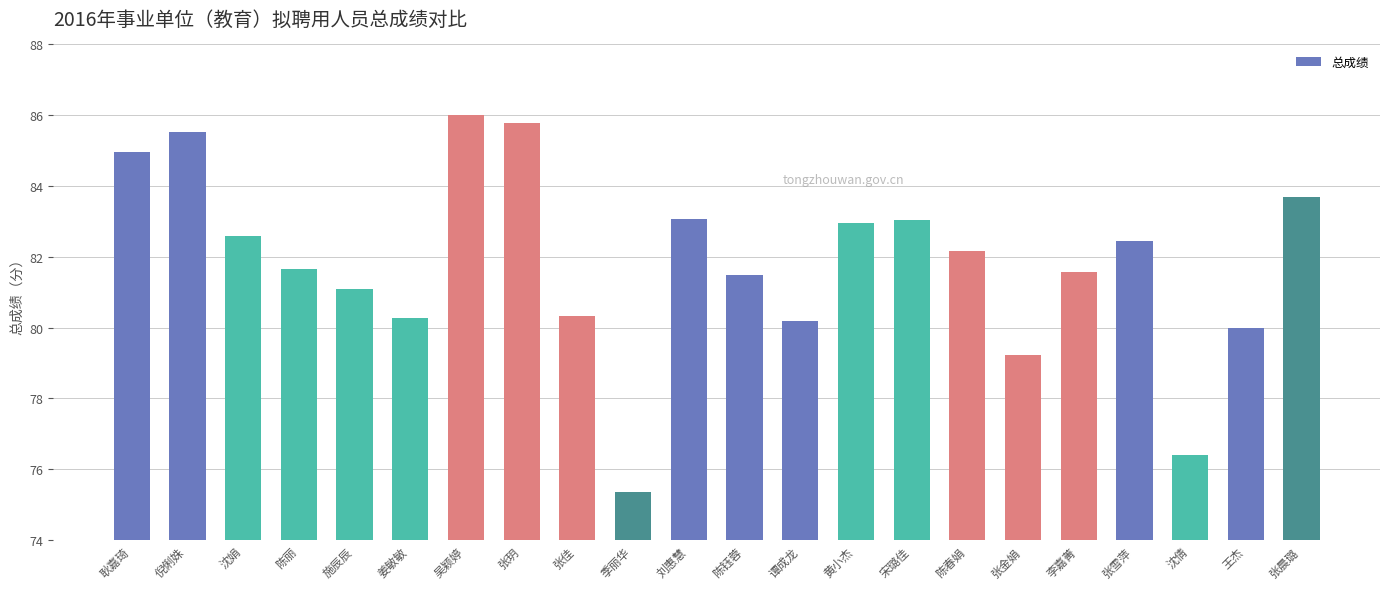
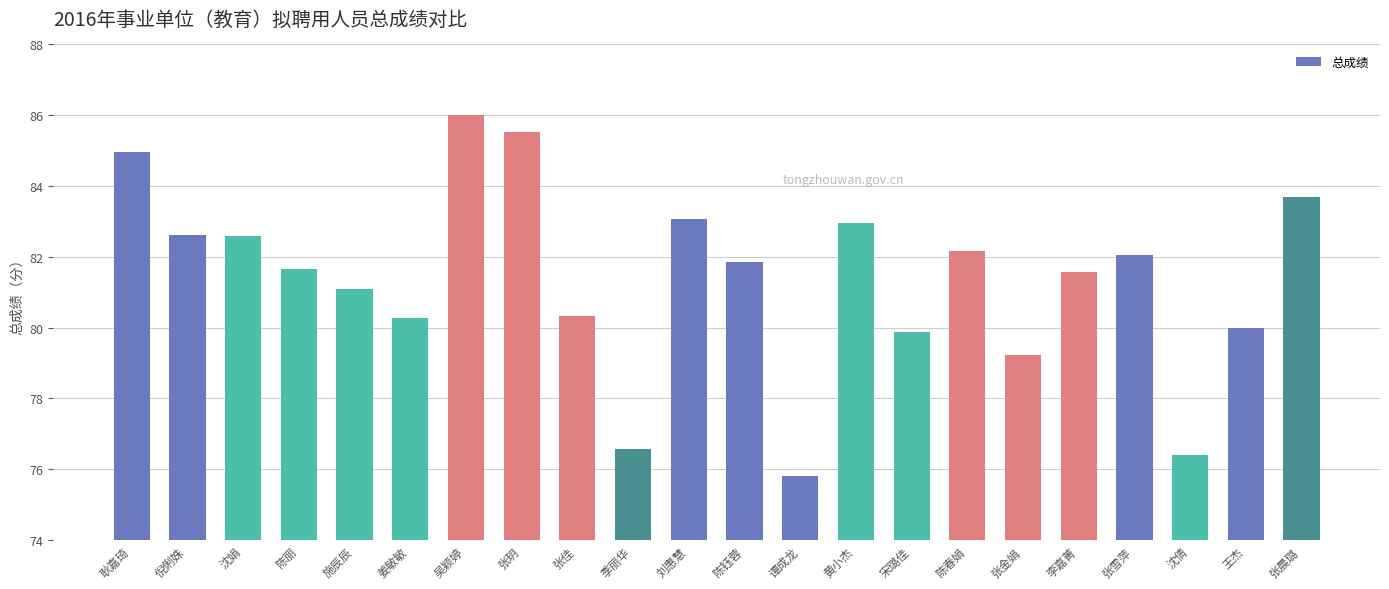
倪俐姝: 85.5 -> 82.6
张玥: 85.8 -> 85.5
季丽华: 75.4 -> 76.6
陈钰蓉: 81.5 -> 81.9
谭成龙: 80.2 -> 75.8
宋璐佳: 83.0 -> 79.9
张雪萍: 82.4 -> 82.0
